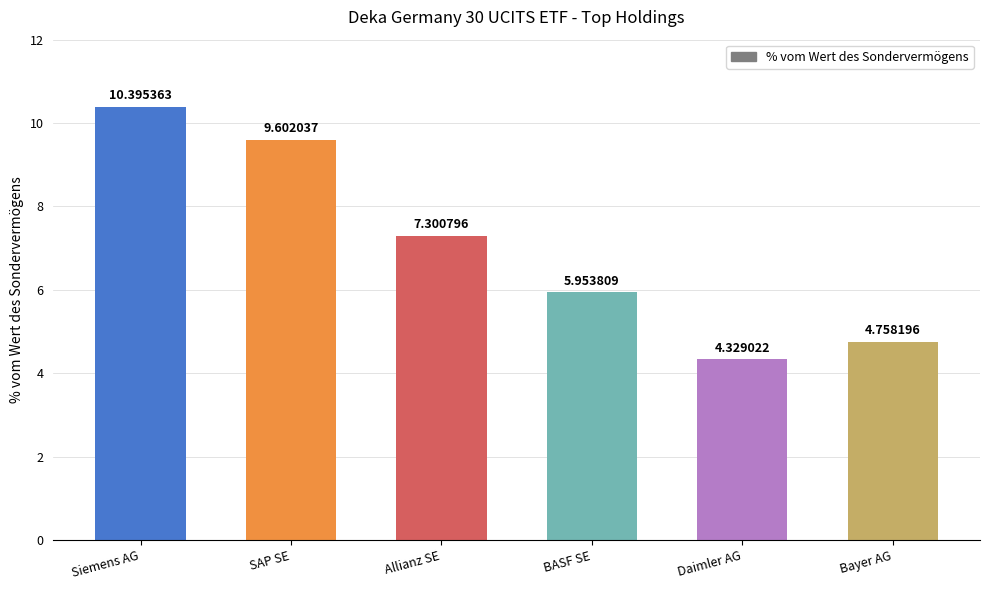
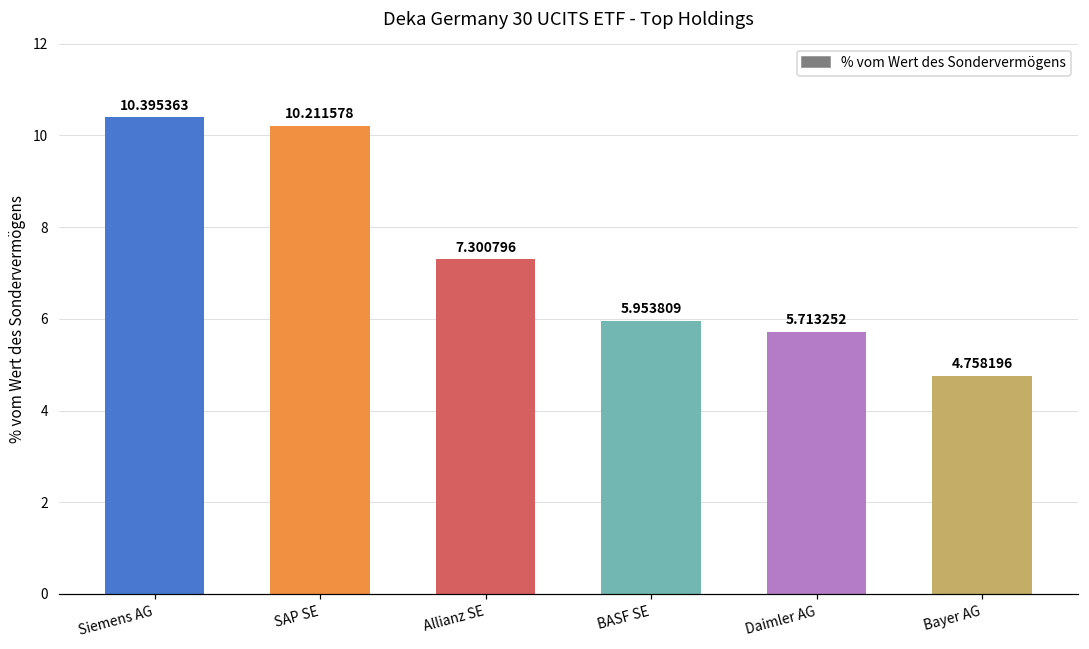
SAP SE: 9.602037 -> 10.211578
Daimler AG: 4.329022 -> 5.713252
